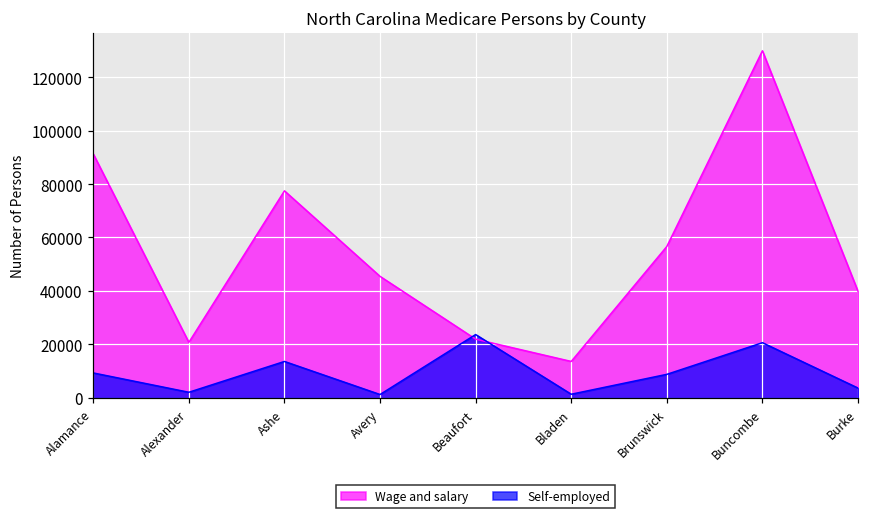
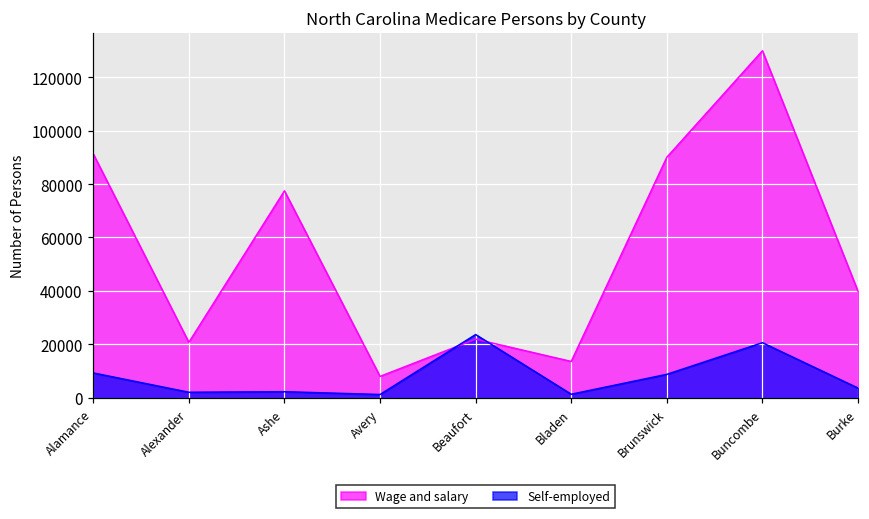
Self-employed, Ashe: 14000 -> 2000
Wage and salary, Avery: 45000 -> 8000
Wage and salary, Brunswick: 57000 -> 90000
